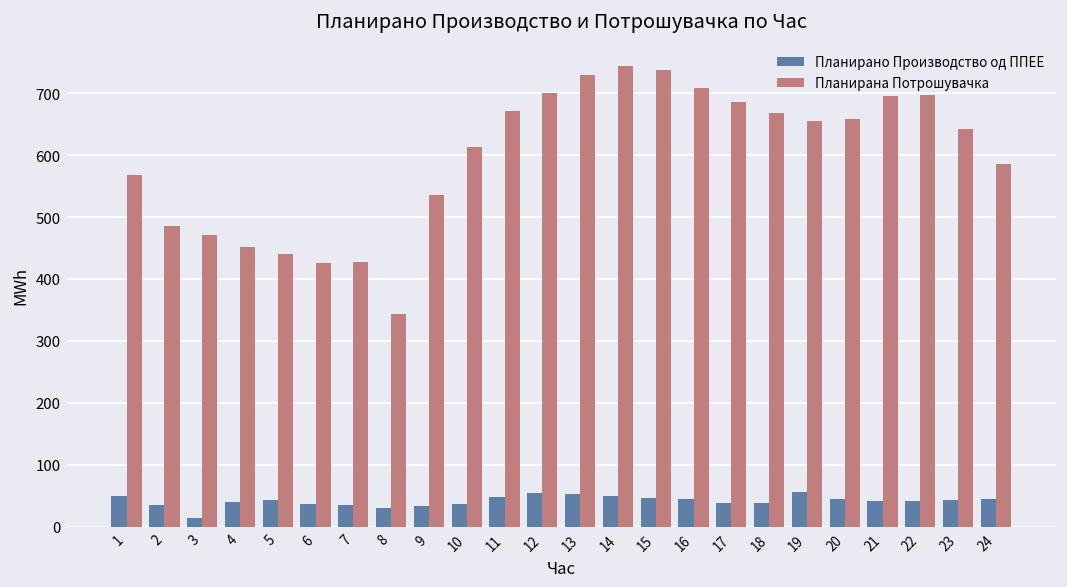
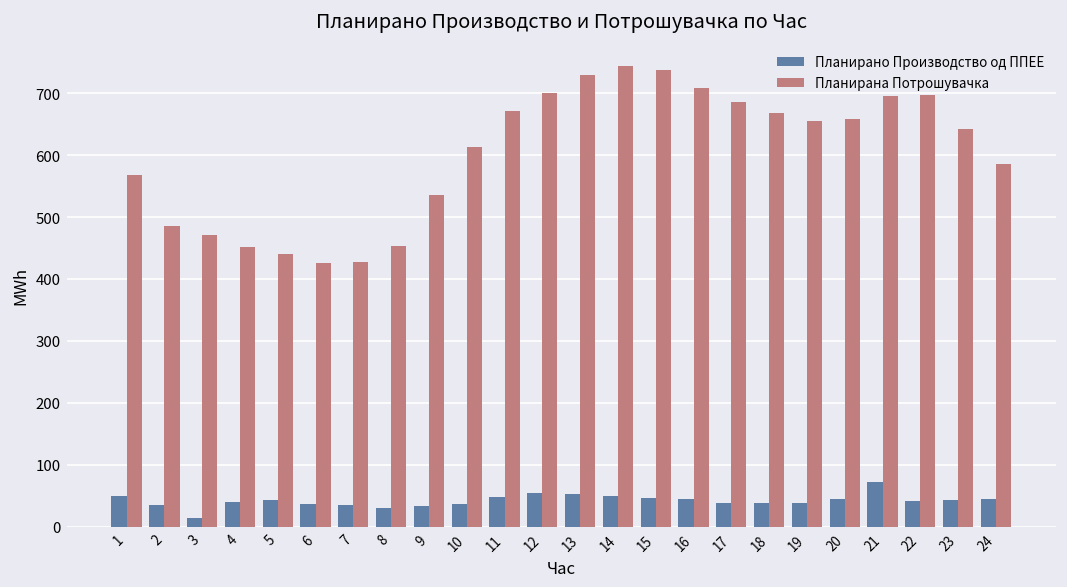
Планирана Потрошувачка, 8: 340 -> 450
Планирано Производство од ППЕЕ, 19: 60 -> 40
Планирано Производство од ППЕЕ, 21: 40 -> 70
